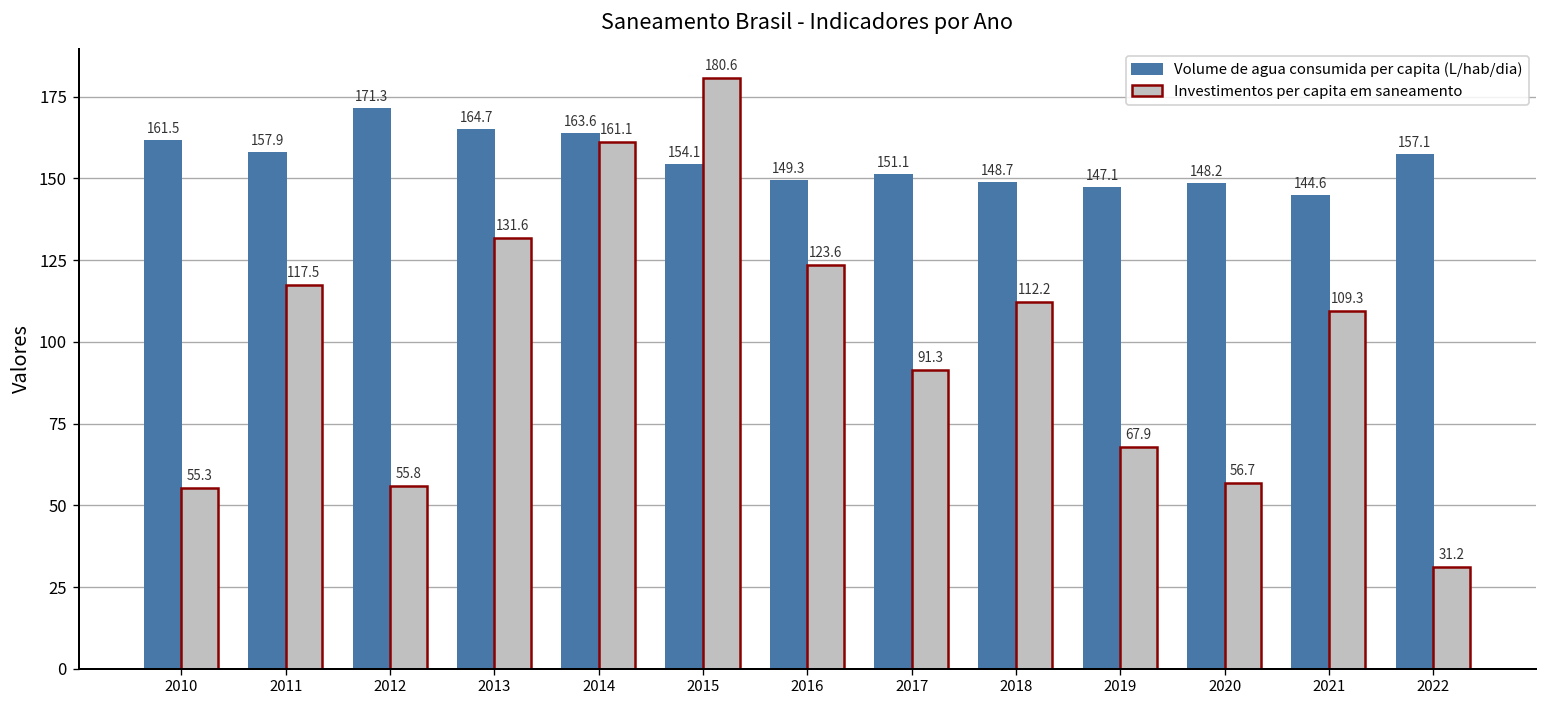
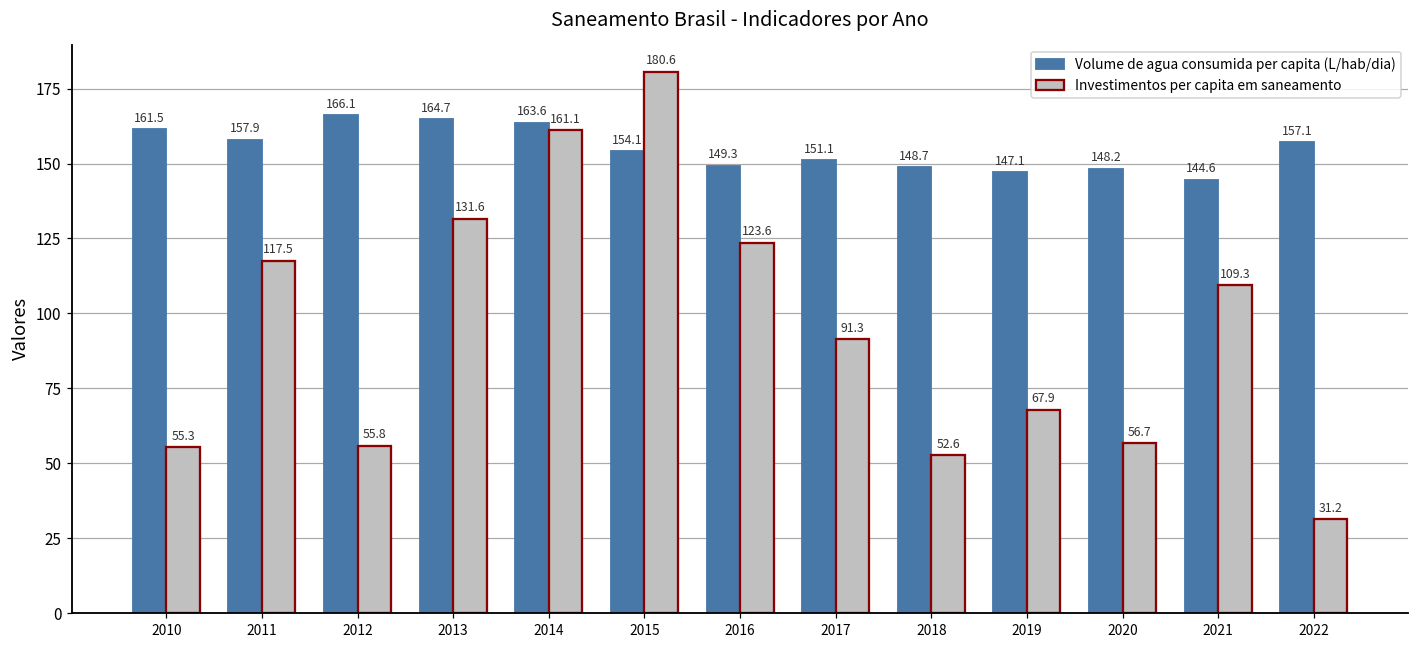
Volume de agua consumida per capita (L/hab/dia), 2012: 171.3 -> 166.1
Investimentos per capita em saneamento, 2018: 112.2 -> 52.6
